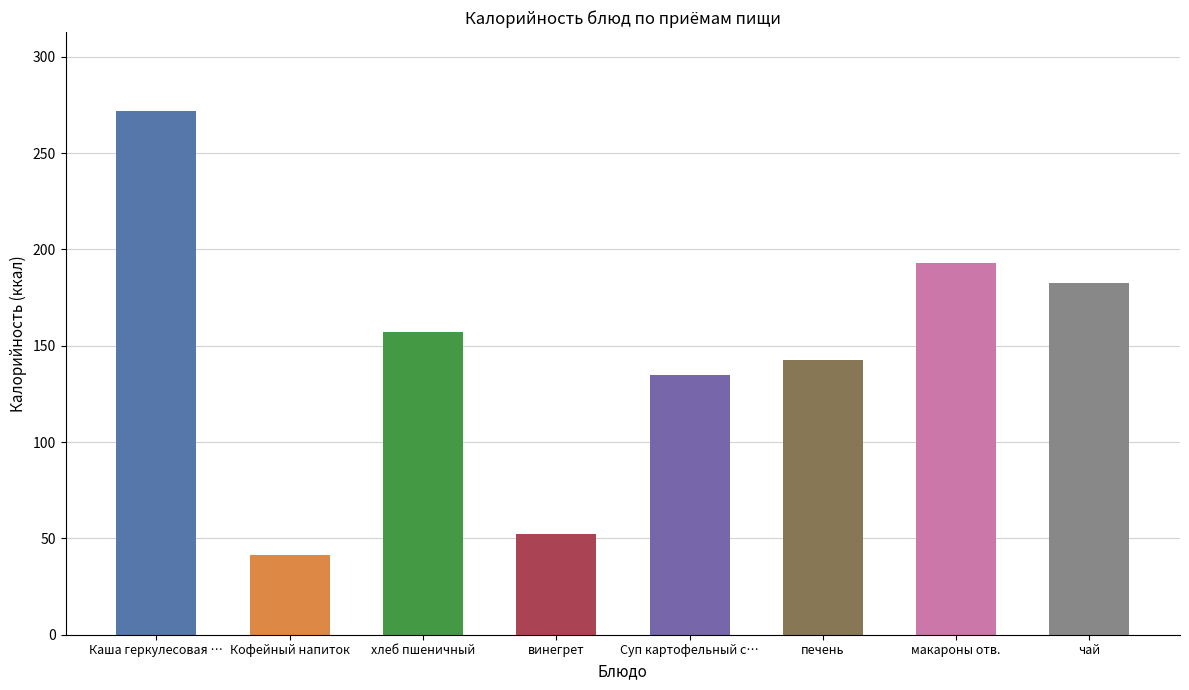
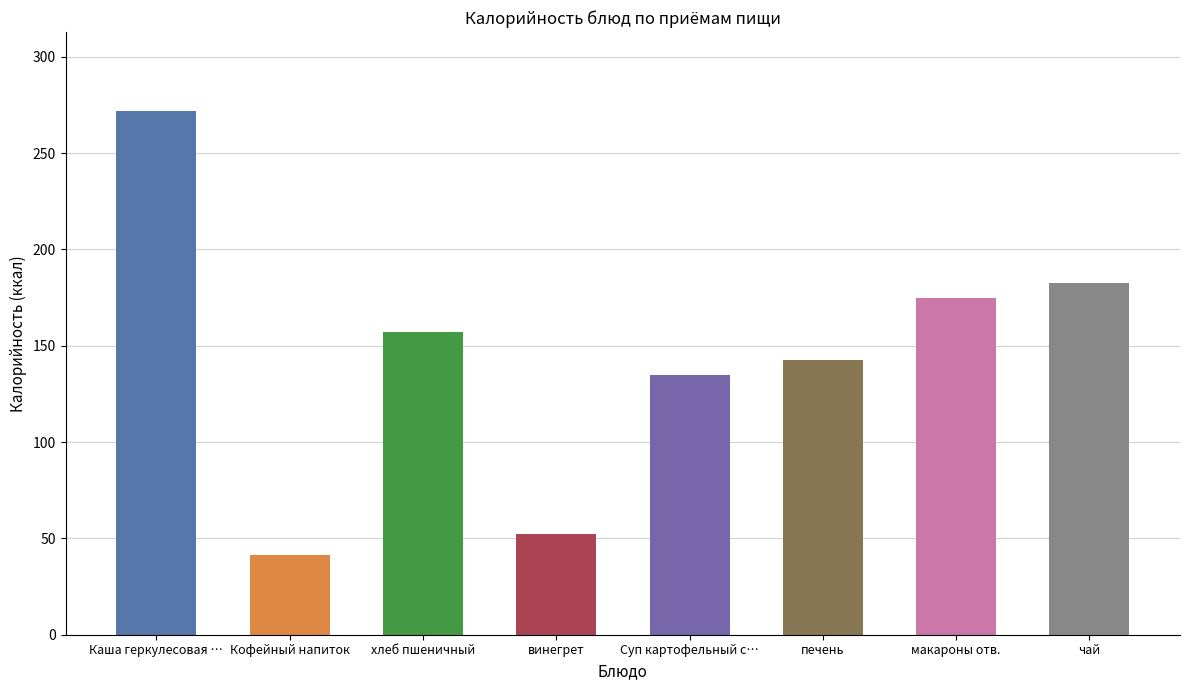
макароны отв.: 193 -> 175
